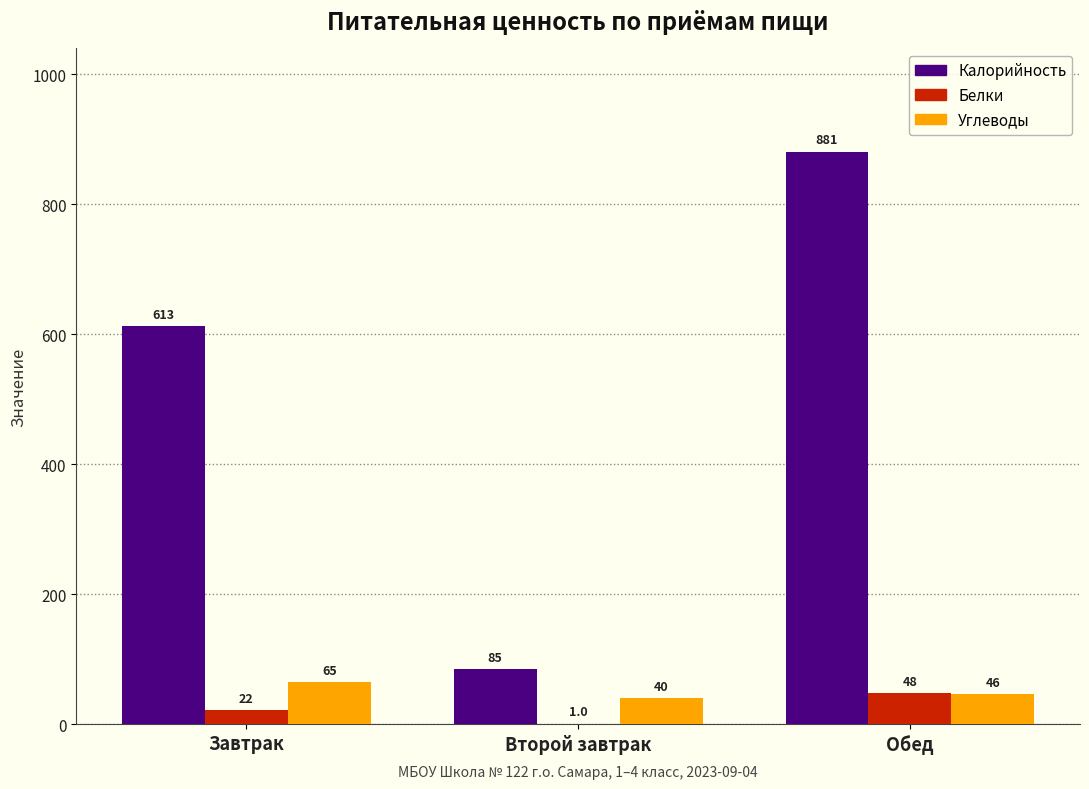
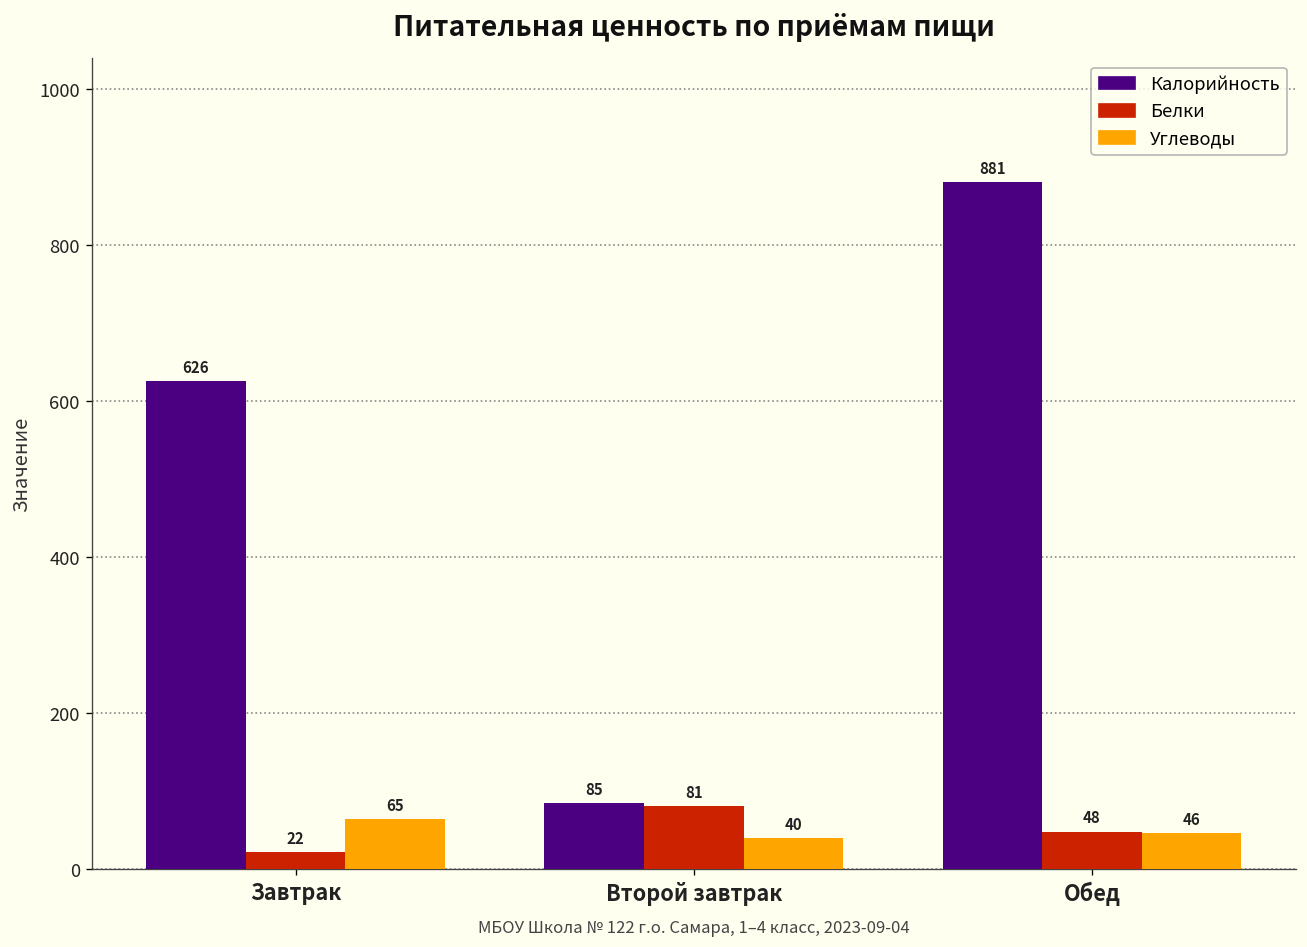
Калорийность, Завтрак: 613 -> 626
Белки, Второй завтрак: 1.0 -> 81
